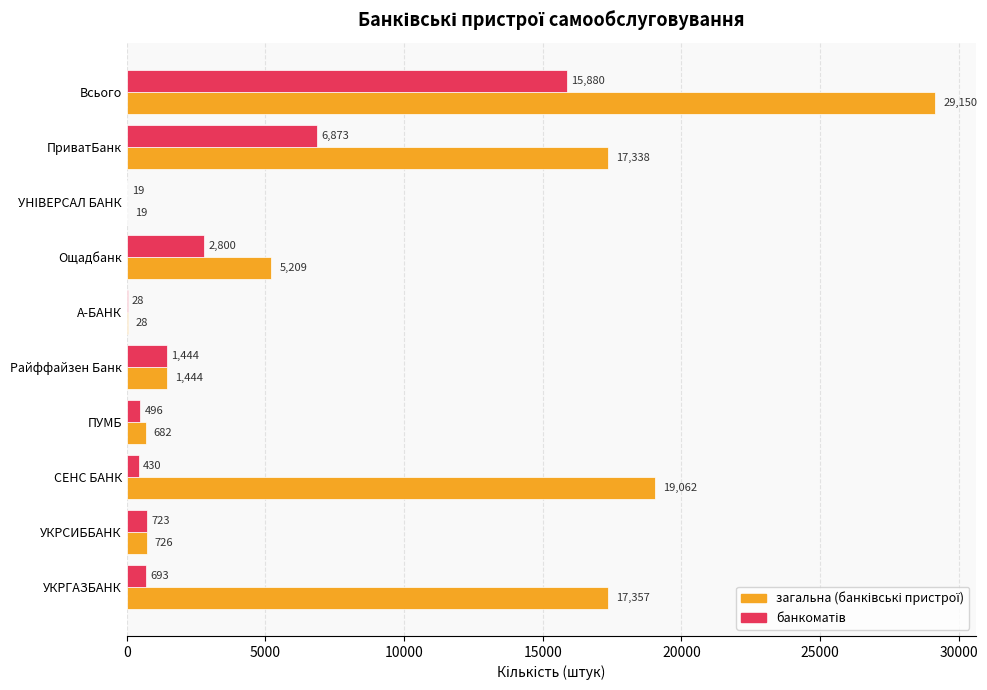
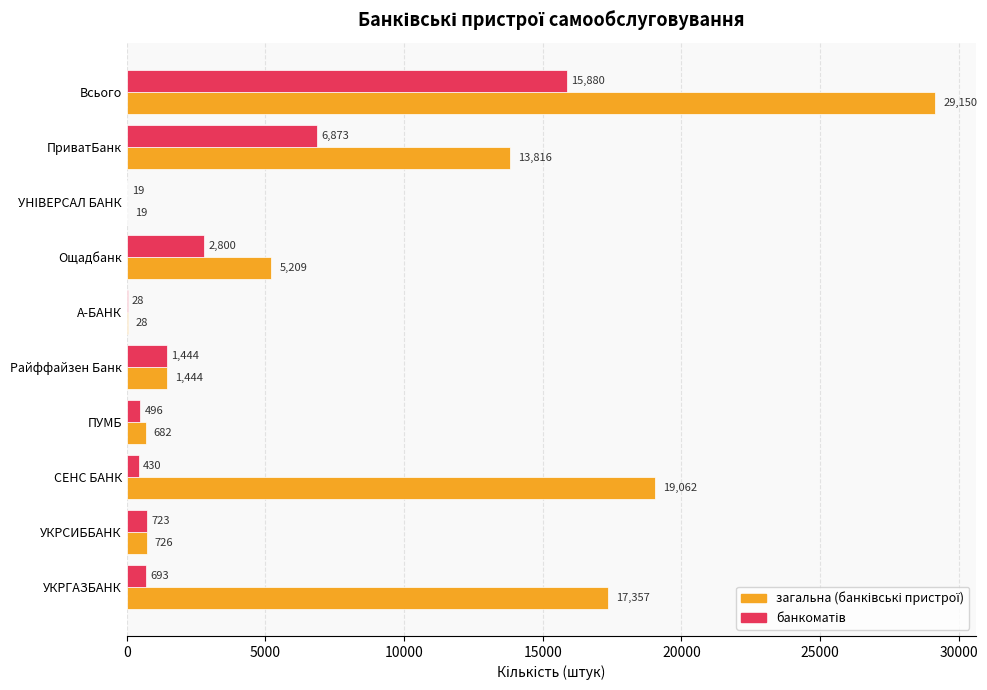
загальна (банківські пристрої), ПриватБанк: 17,338 -> 13,816
